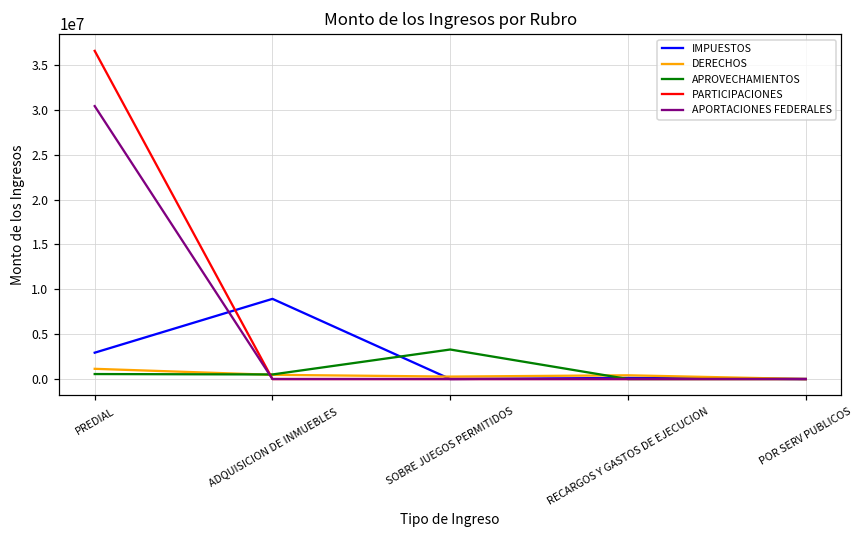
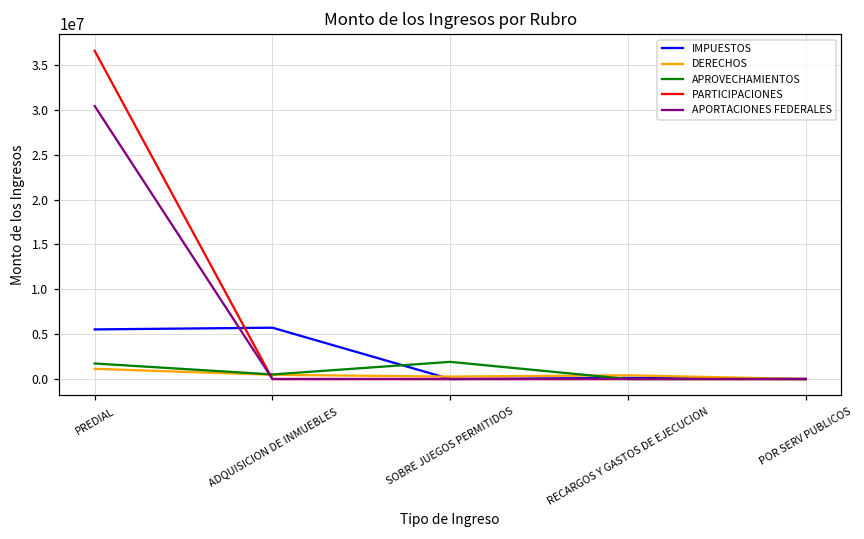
IMPUESTOS, PREDIAL: 3000000 -> 6000000
APROVECHAMIENTOS, PREDIAL: 1000000 -> 2000000
IMPUESTOS, ADQUISICION DE INMUEBLES: 9000000 -> 6000000
APROVECHAMIENTOS, SOBRE JUEGOS PERMITIDOS: 3000000 -> 2000000
